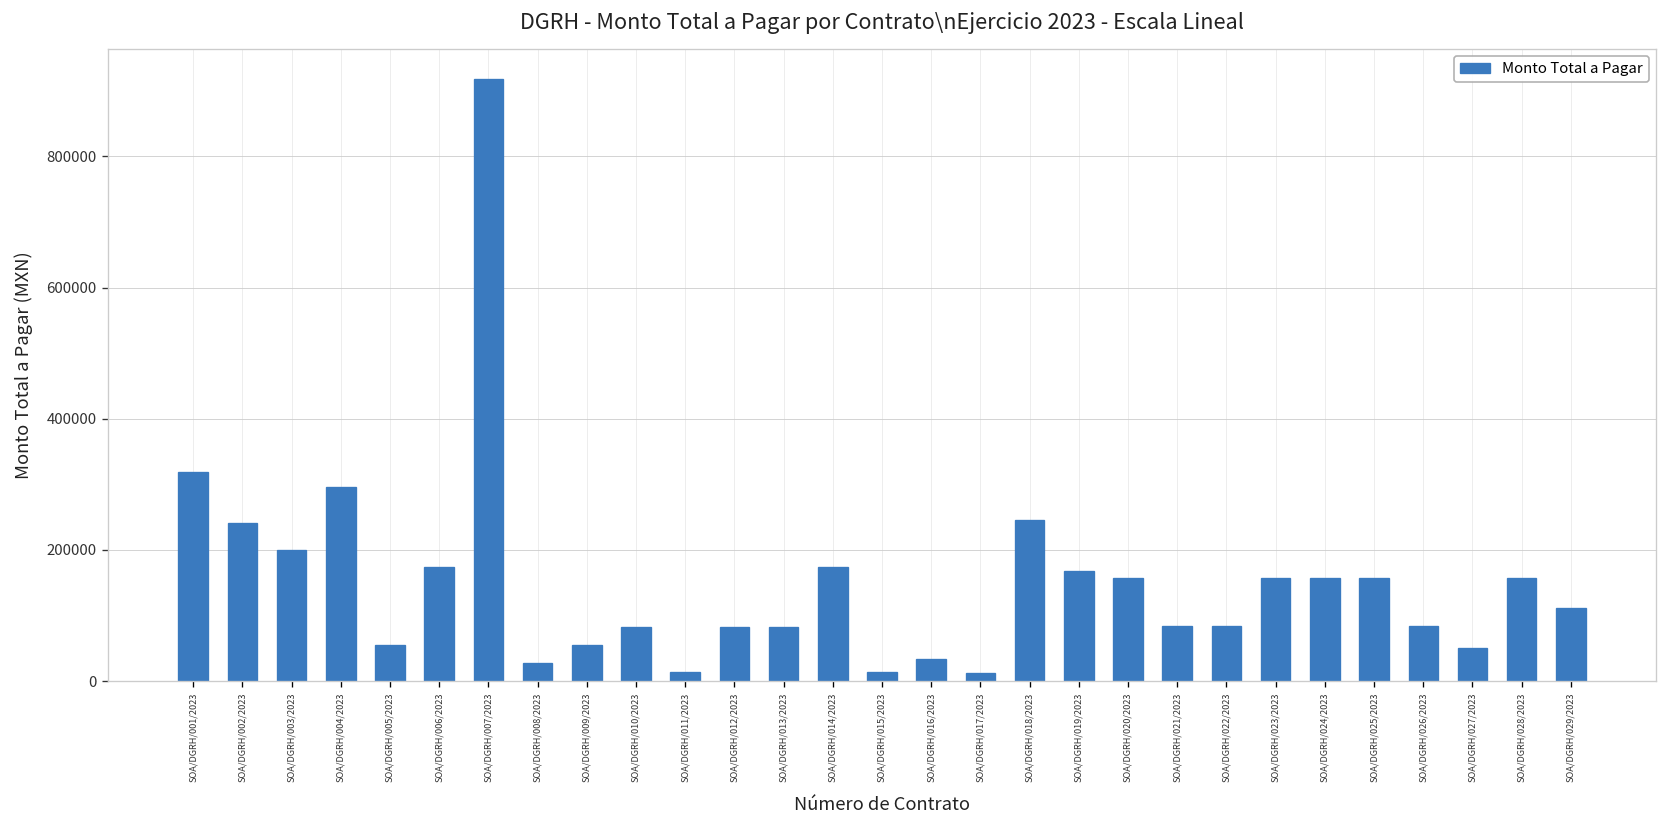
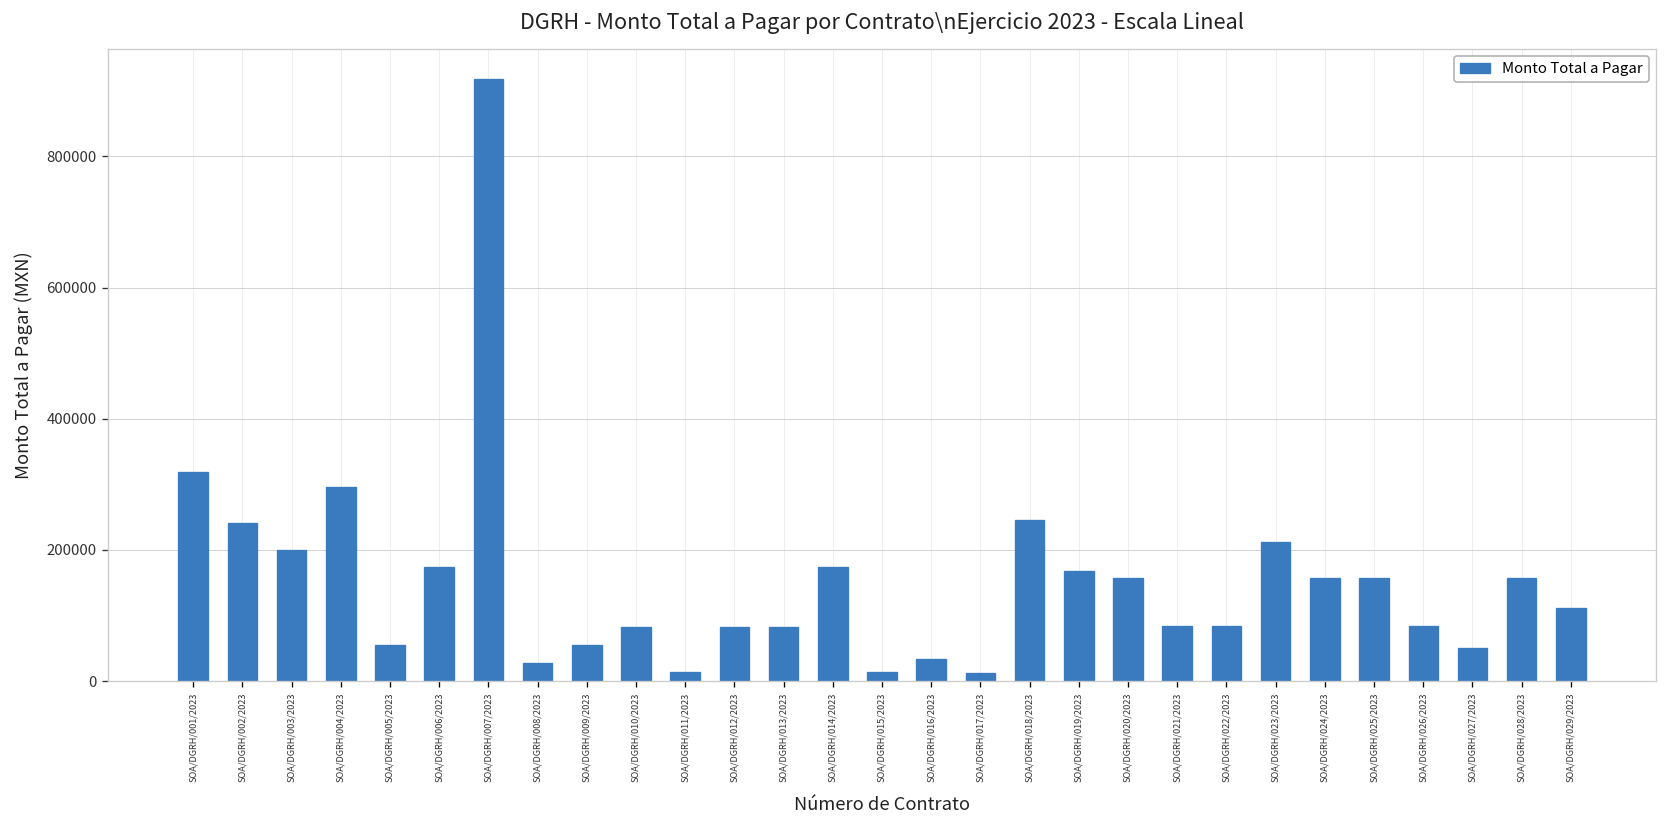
SOA/DGRH/023/2023: 160000 -> 210000
